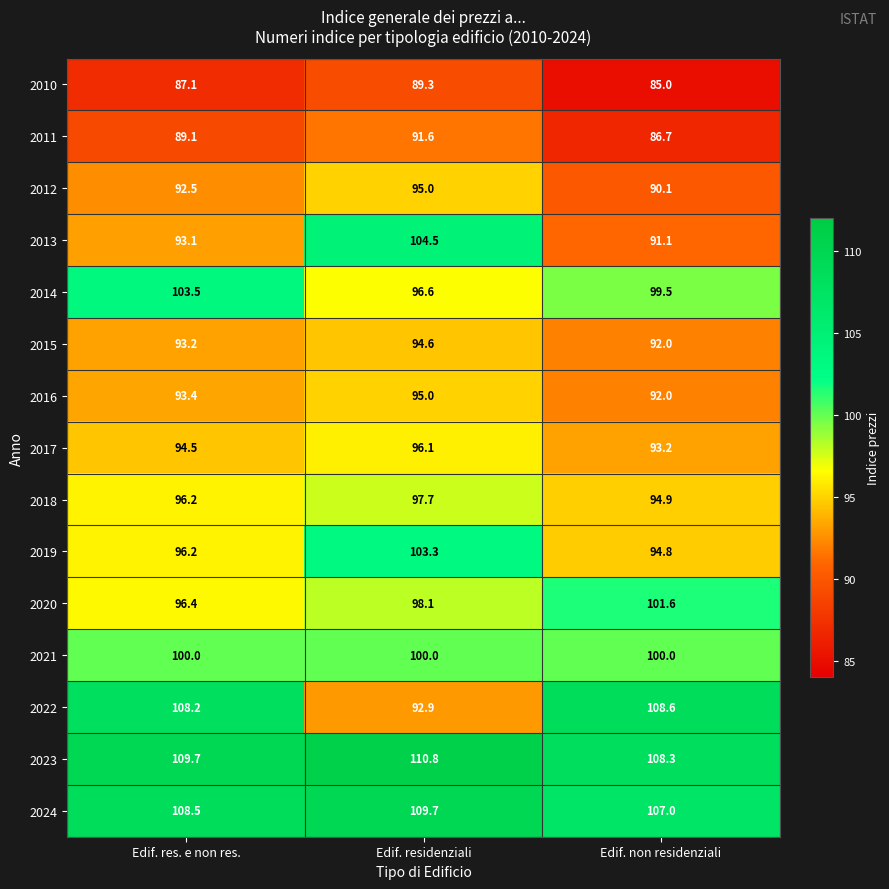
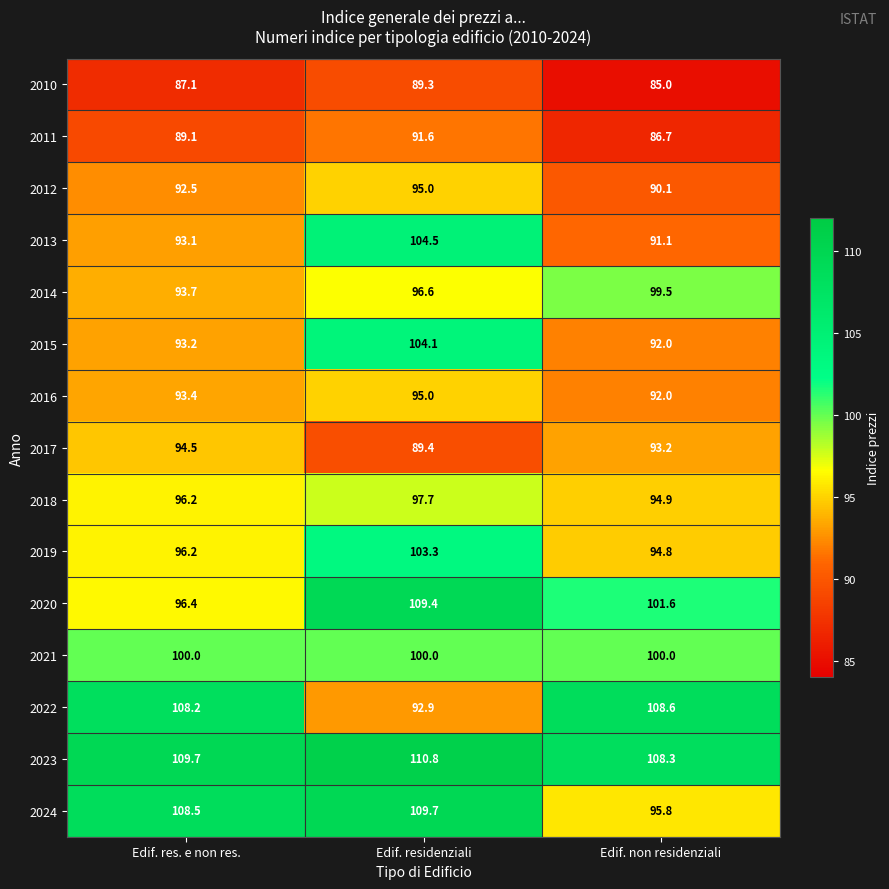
2014, Edif. res. e non res.: 103.5 -> 93.7
2015, Edif. residenziali: 94.6 -> 104.1
2017, Edif. residenziali: 96.1 -> 89.4
2020, Edif. residenziali: 98.1 -> 109.4
2024, Edif. non residenziali: 107.0 -> 95.8
